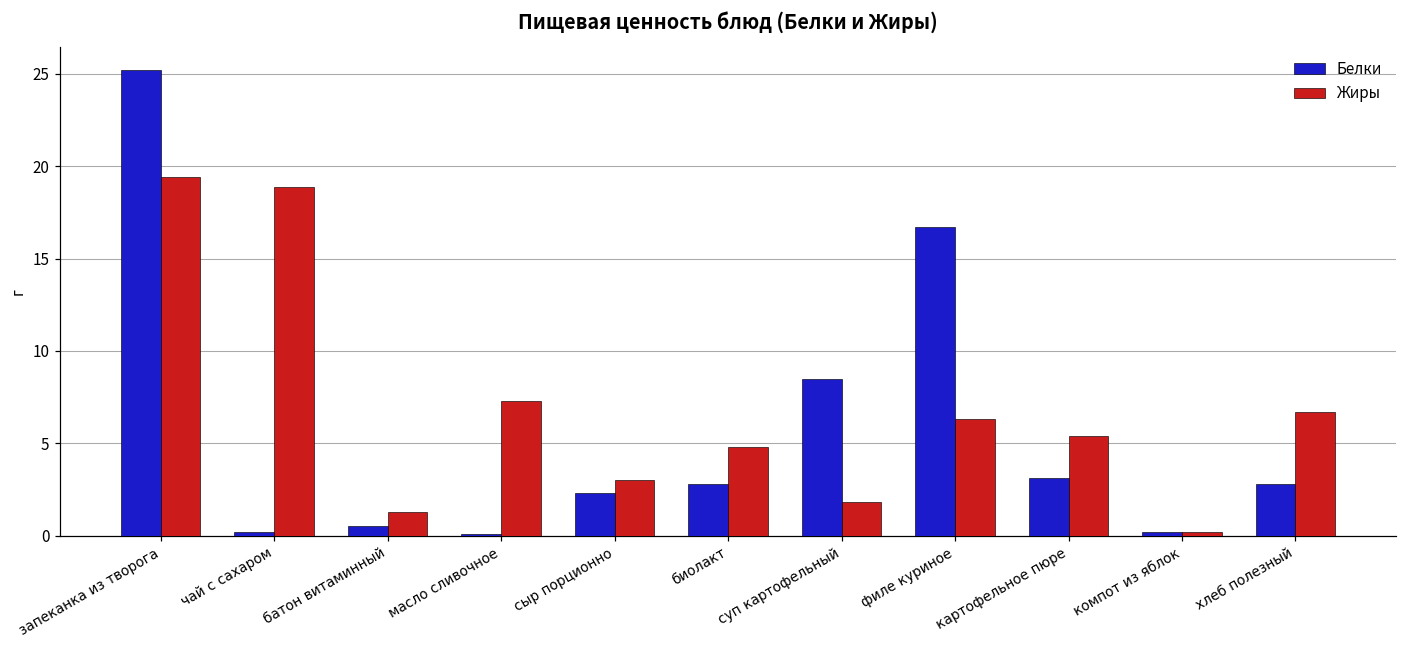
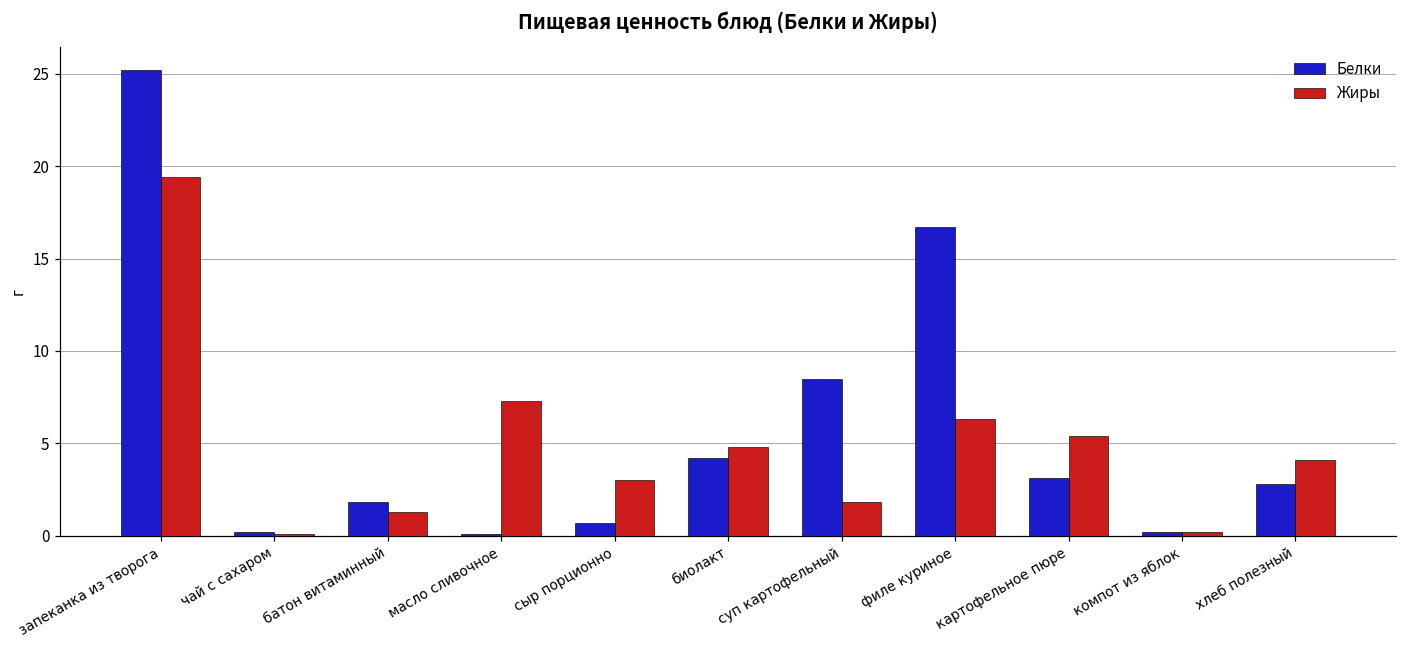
Жиры, чай с сахаром: 18.9 -> 0.1
Белки, батон витаминный: 0.5 -> 1.8
Белки, сыр порционно: 2.3 -> 0.7
Белки, биолакт: 2.8 -> 4.2
Жиры, хлеб полезный: 6.7 -> 4.1
